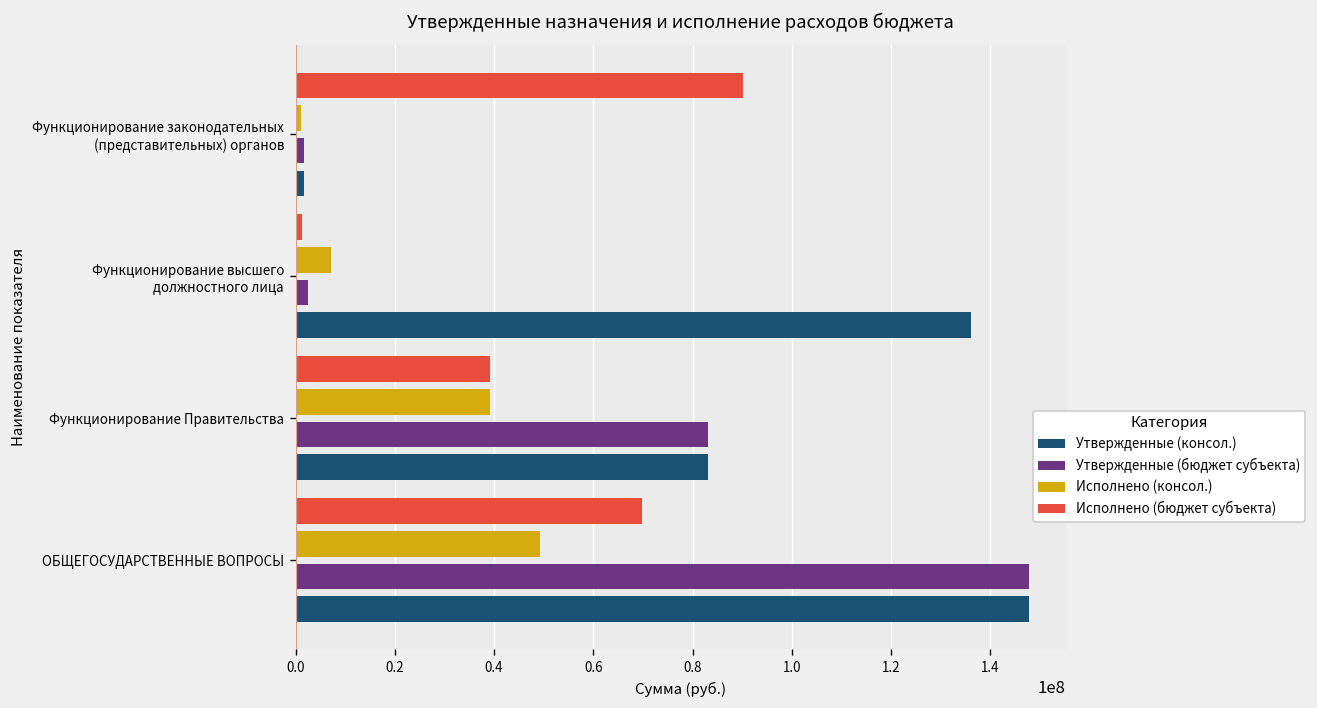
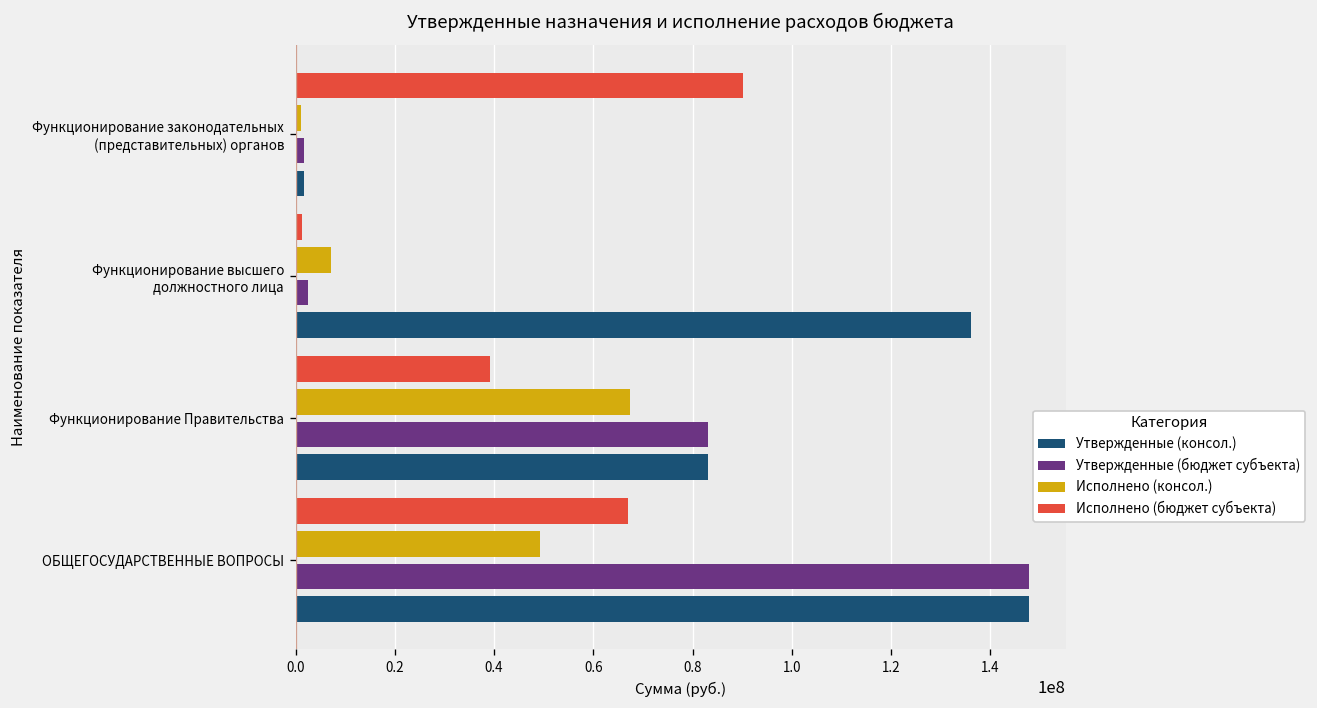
Исполнено (консол.), Функционирование Правительства: 39000000 -> 67000000
Исполнено (бюджет субъекта), ОБЩЕГОСУДАРСТВЕННЫЕ ВОПРОСЫ: 70000000 -> 67000000
